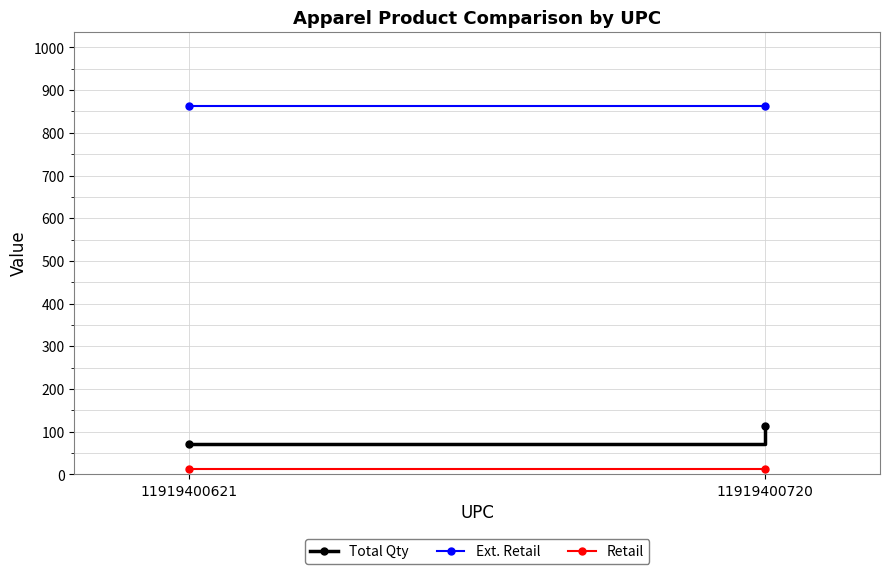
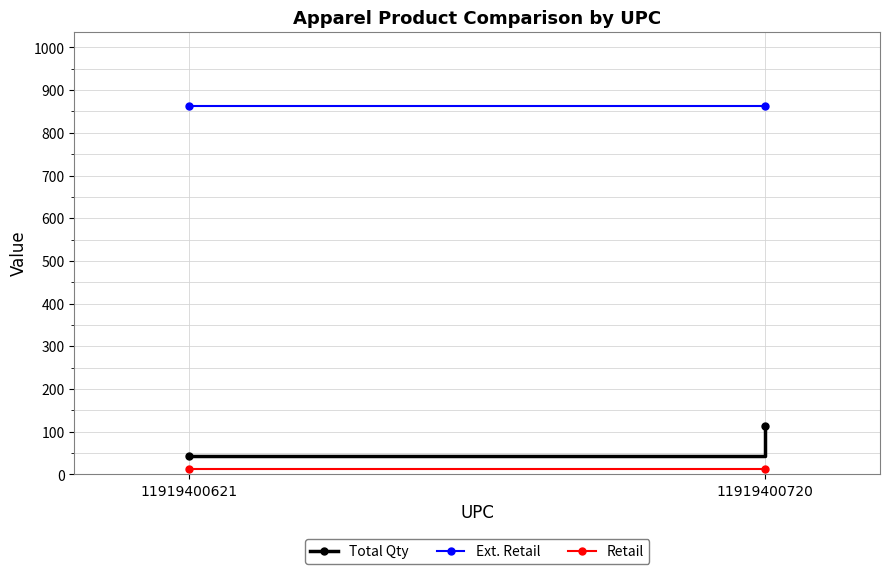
Total Qty, 11919400621: 70 -> 40
